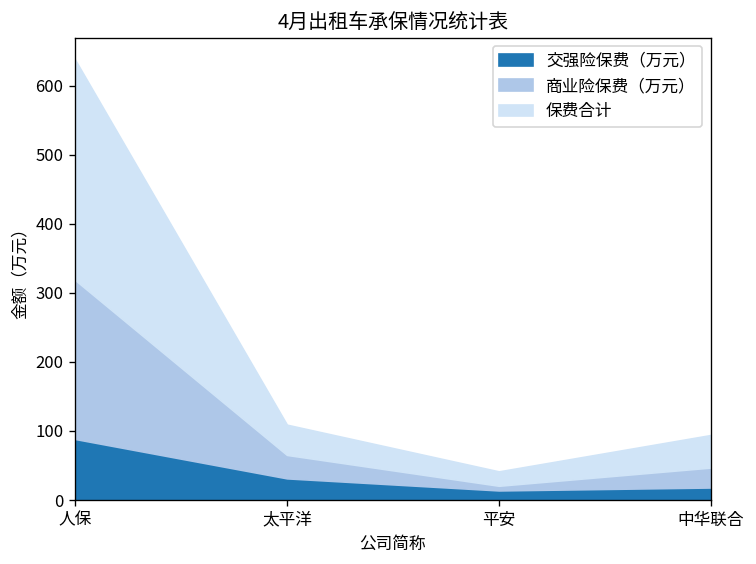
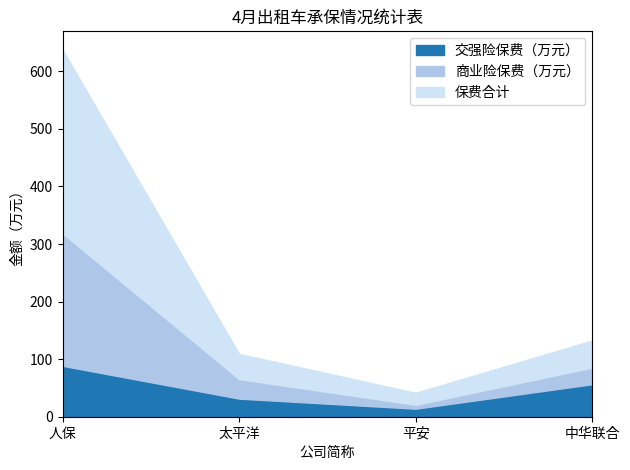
交强险保费（万元）, 中华联合: 20 -> 60
